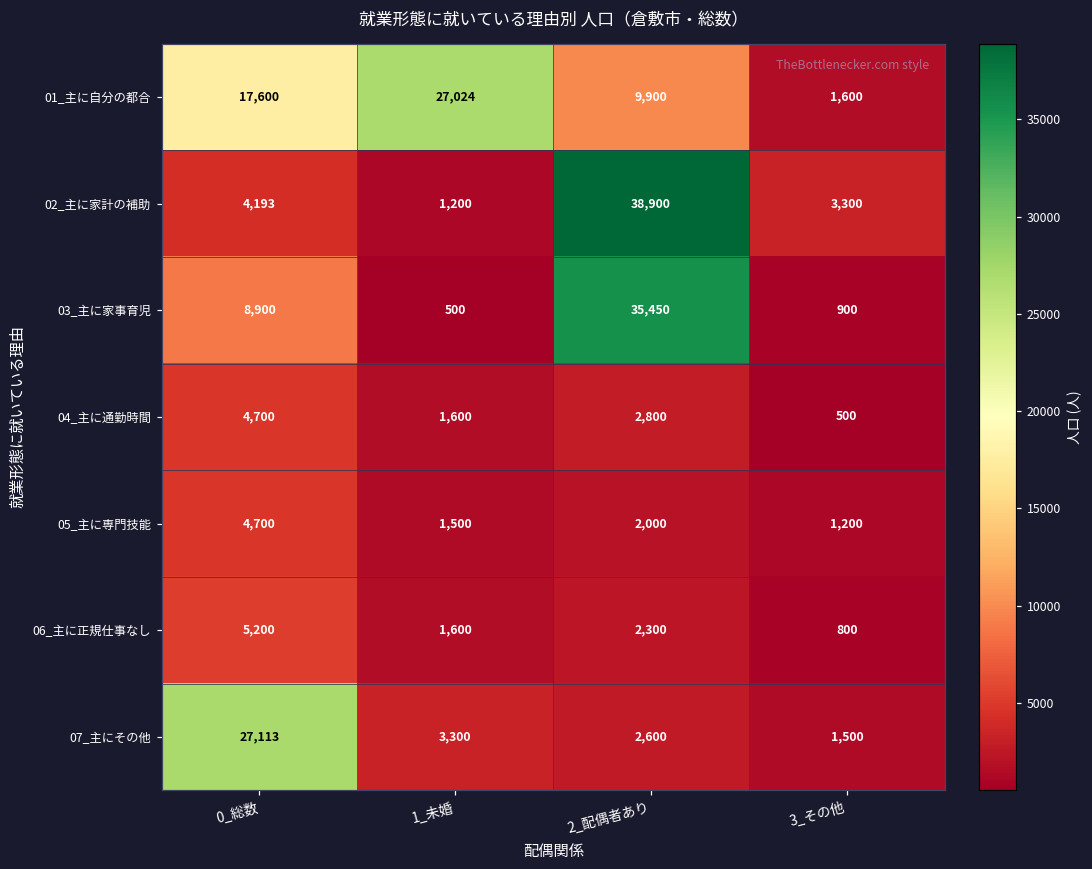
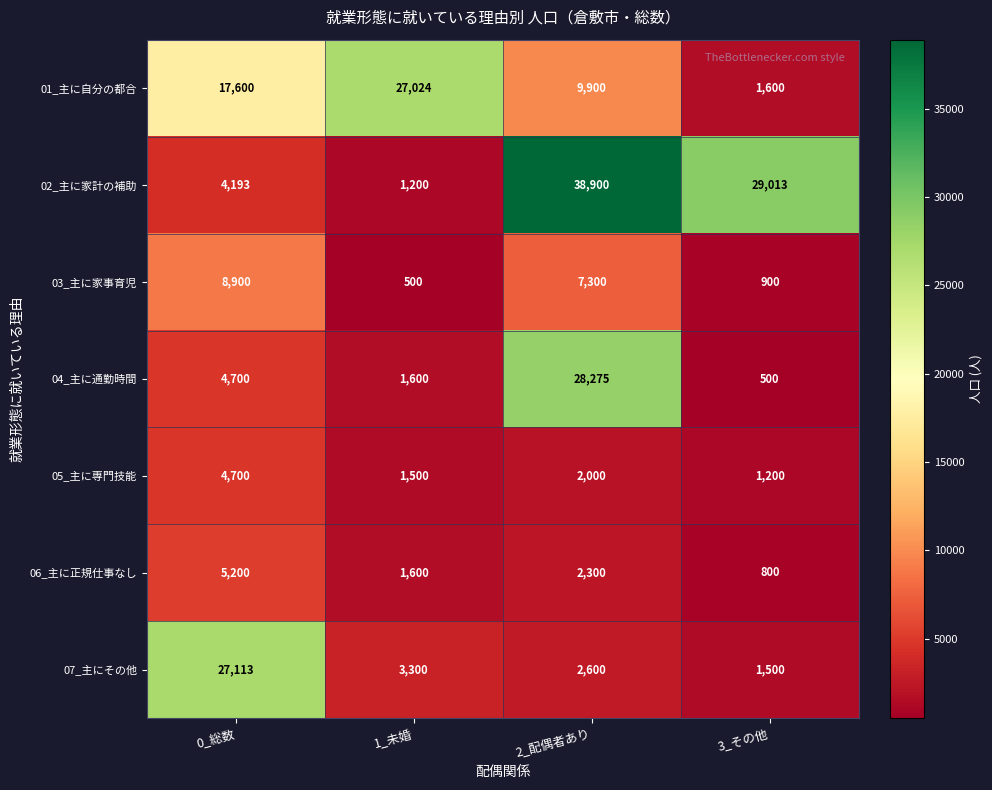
02_主に家計の補助, 3_その他: 3,300 -> 29,013
03_主に家事育児, 2_配偶者あり: 35,450 -> 7,300
04_主に通勤時間, 2_配偶者あり: 2,800 -> 28,275
